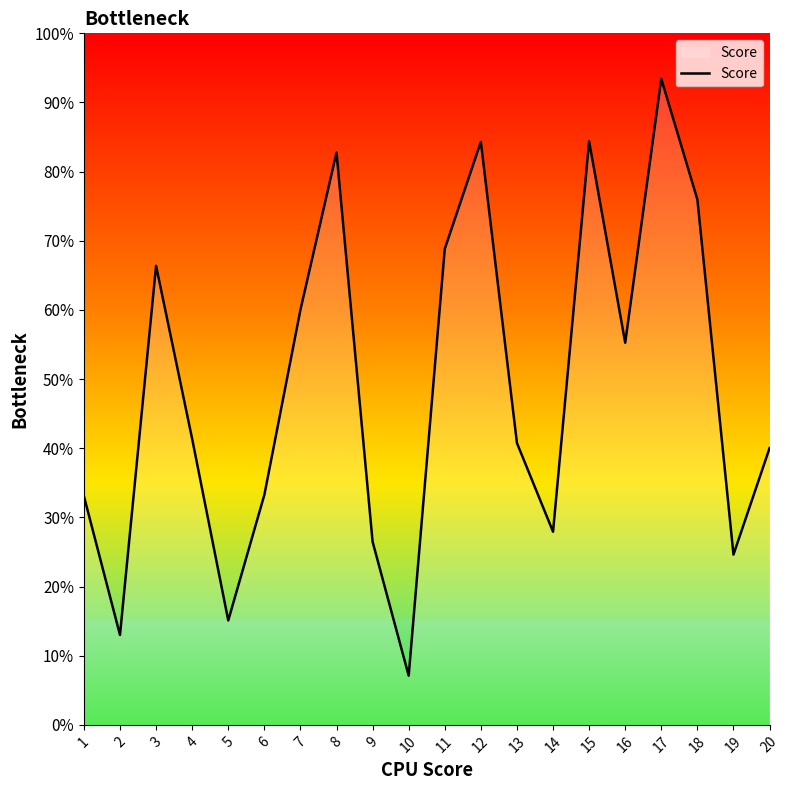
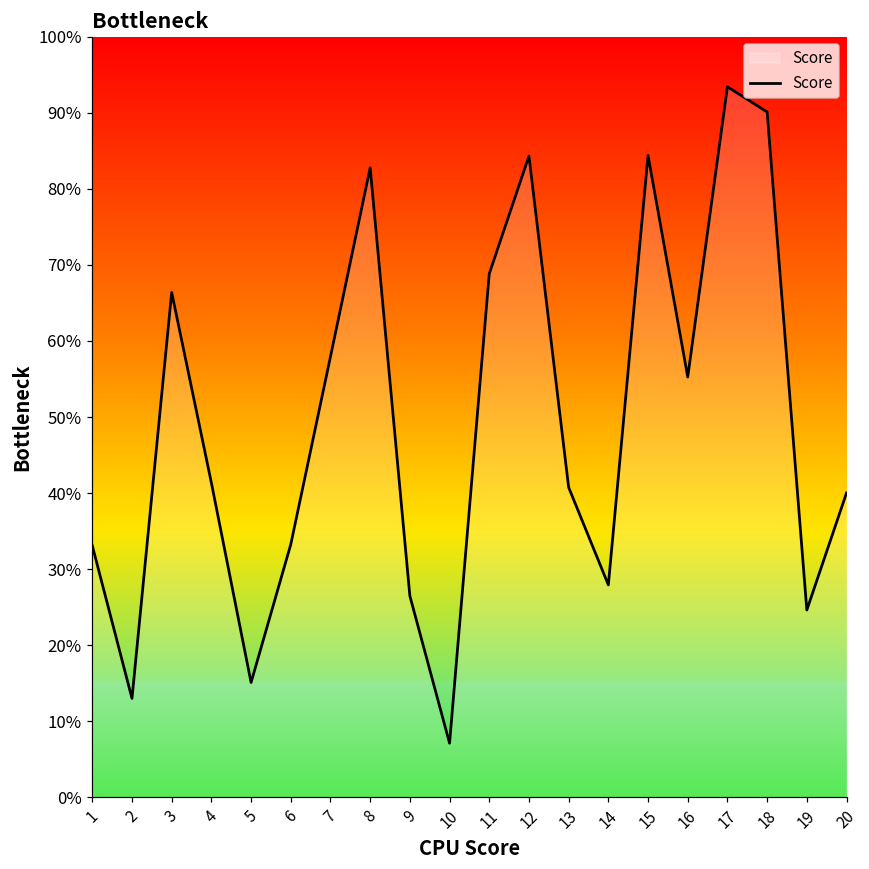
7: 60% -> 58%
18: 76% -> 90%
